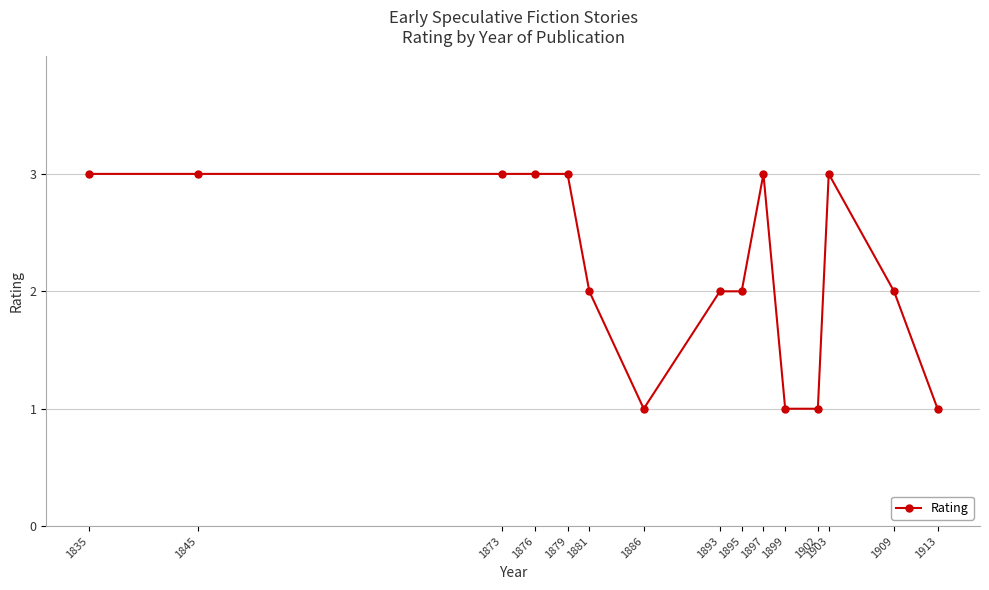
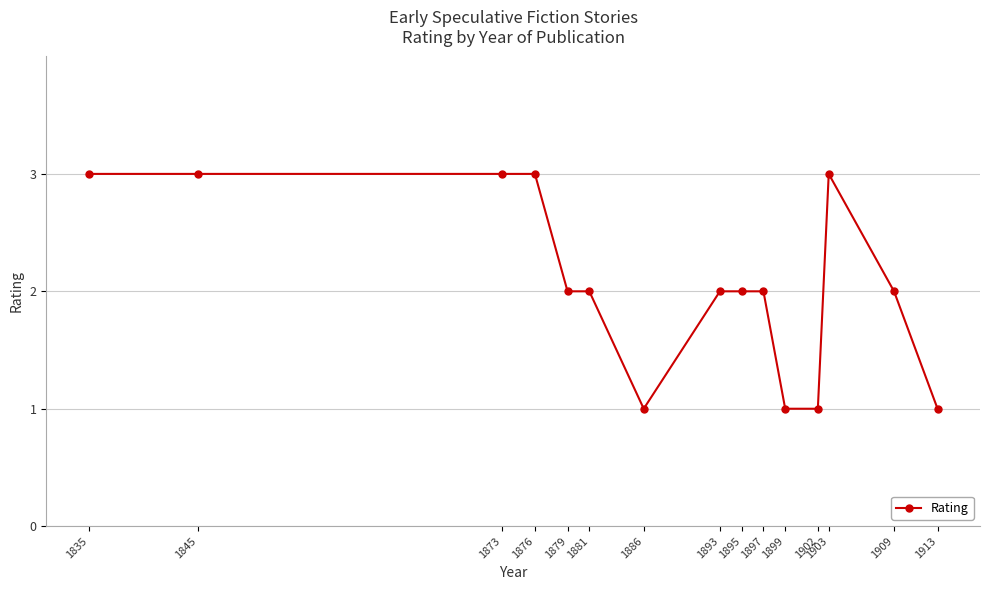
1879: 3 -> 2
1897: 3 -> 2
